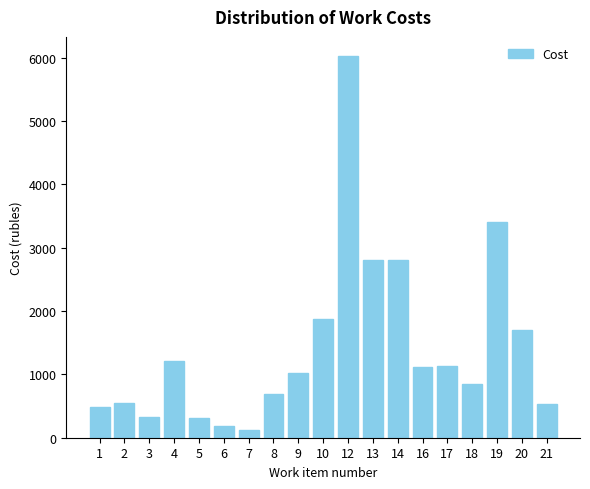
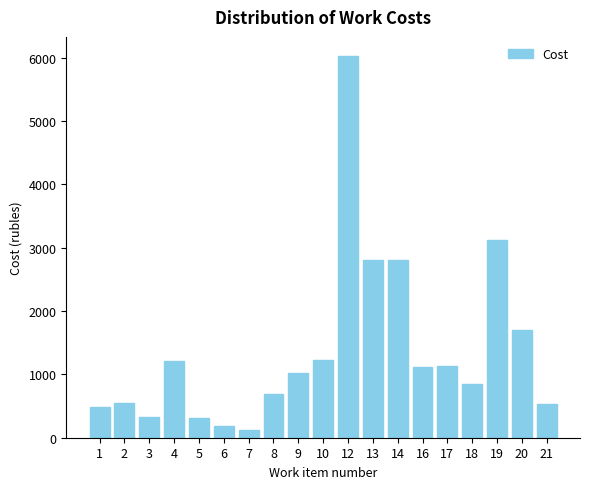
10: 1900 -> 1200
19: 3400 -> 3100
